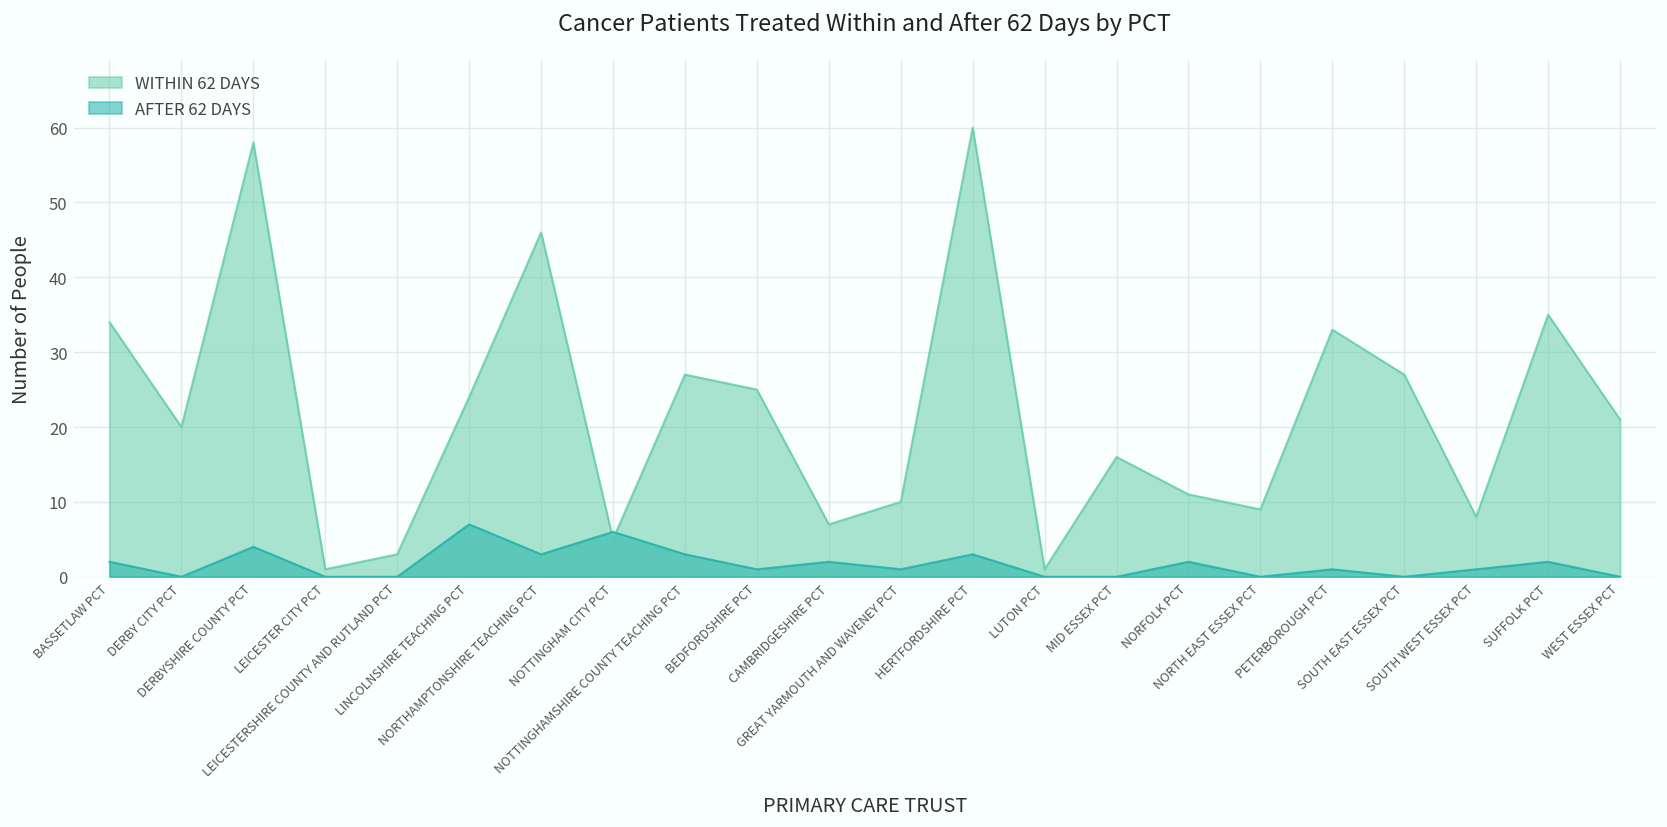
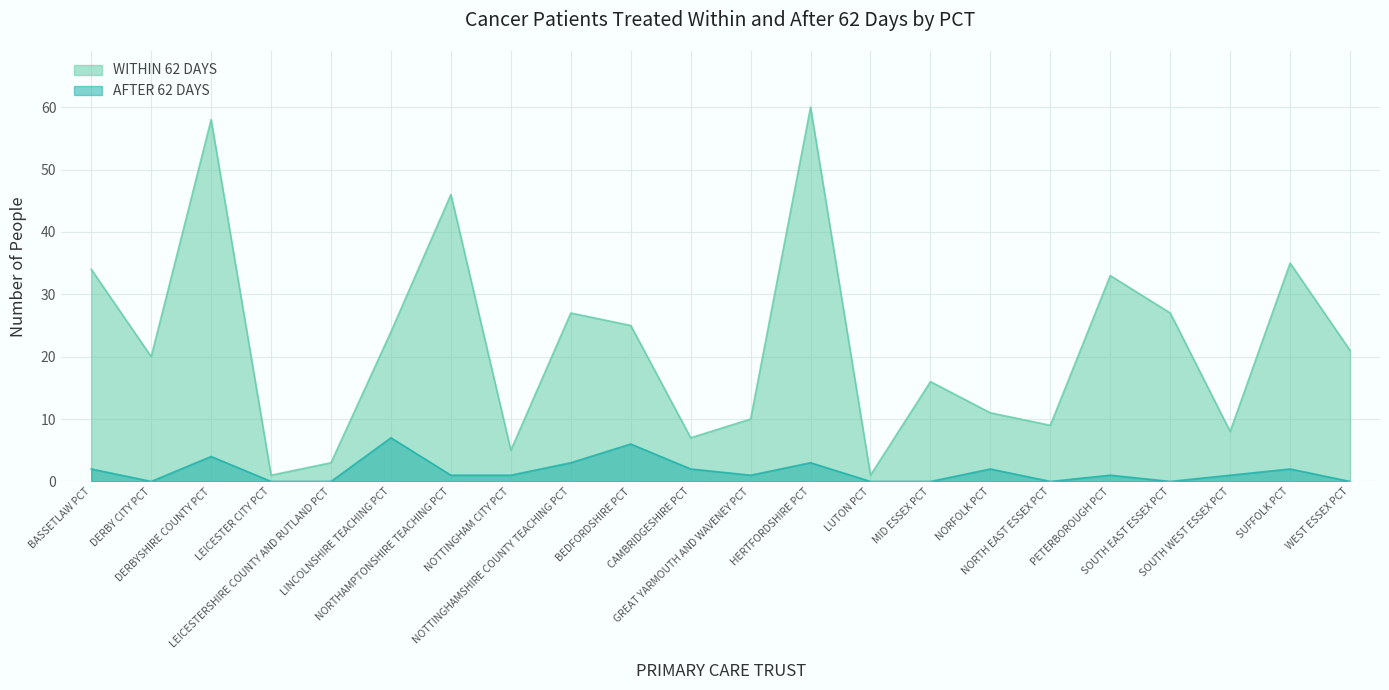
AFTER 62 DAYS, NORTHAMPTONSHIRE TEACHING PCT: 3 -> 1
AFTER 62 DAYS, NOTTINGHAM CITY PCT: 6 -> 1
AFTER 62 DAYS, BEDFORDSHIRE PCT: 1 -> 6
